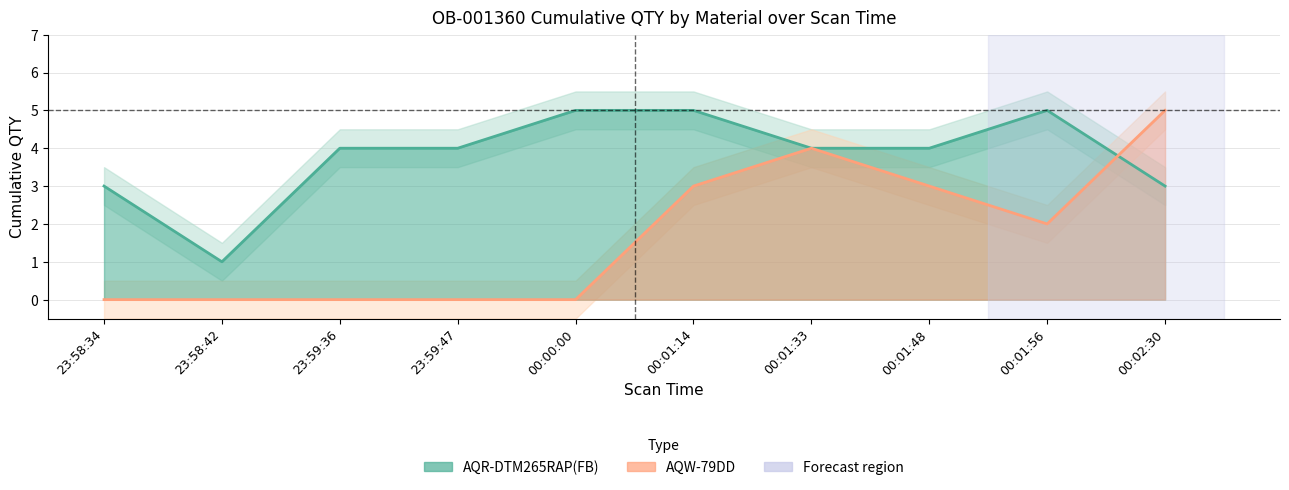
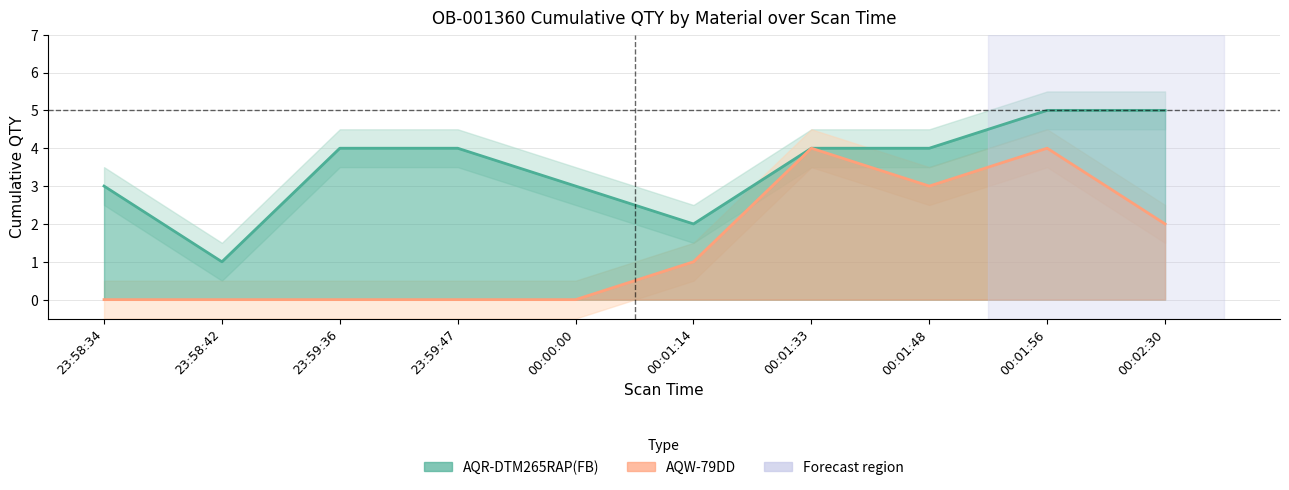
AQR-DTM265RAP(FB), 00:00:00: 5 -> 3
AQR-DTM265RAP(FB), 00:01:14: 5 -> 2
AQW-79DD, 00:01:14: 3 -> 1
AQW-79DD, 00:01:56: 2 -> 4
AQR-DTM265RAP(FB), 00:02:30: 3 -> 5
AQW-79DD, 00:02:30: 5 -> 2
